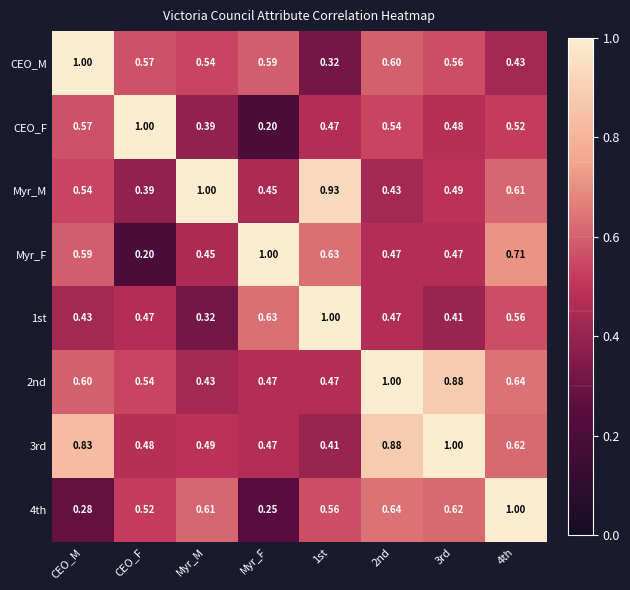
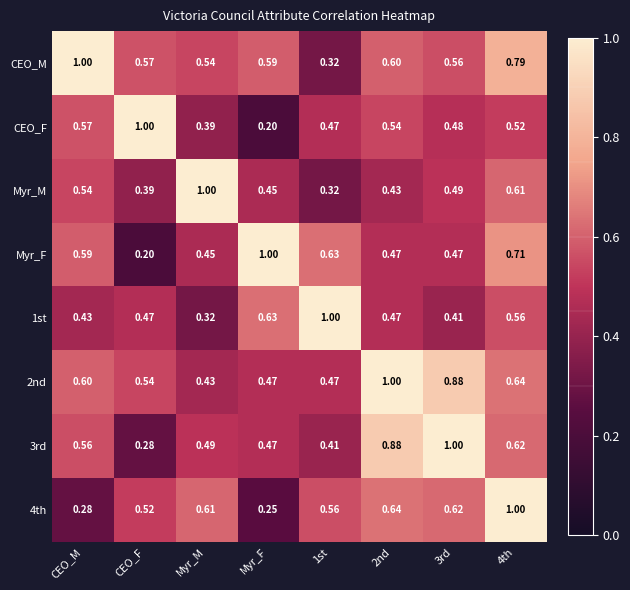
CEO_M, 4th: 0.43 -> 0.79
Myr_M, 1st: 0.93 -> 0.32
3rd, CEO_M: 0.83 -> 0.56
3rd, CEO_F: 0.48 -> 0.28
